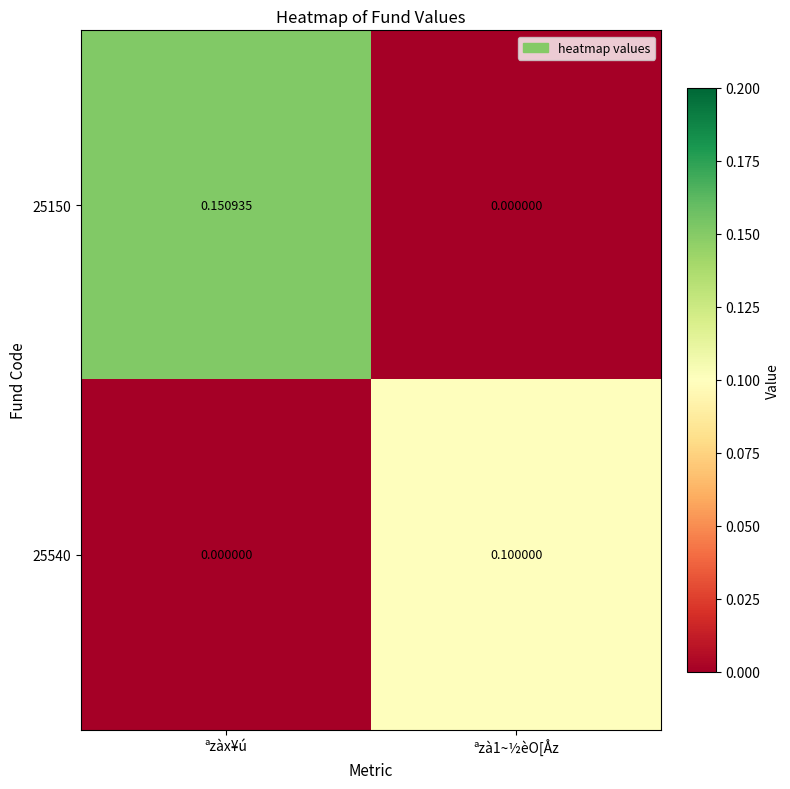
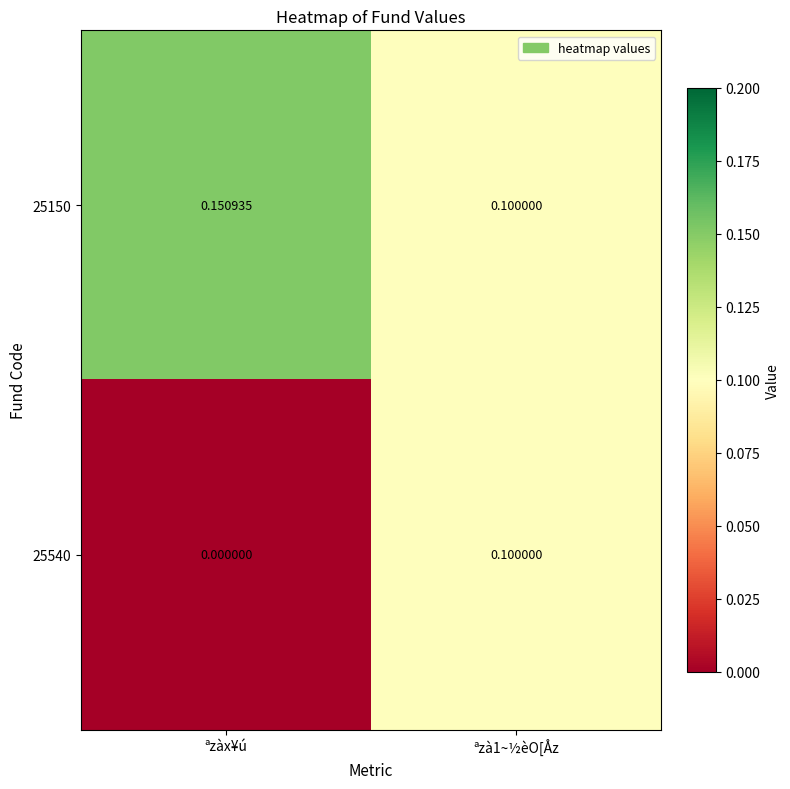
25150, ªzà1~½èO[Åz: 0.000000 -> 0.100000
